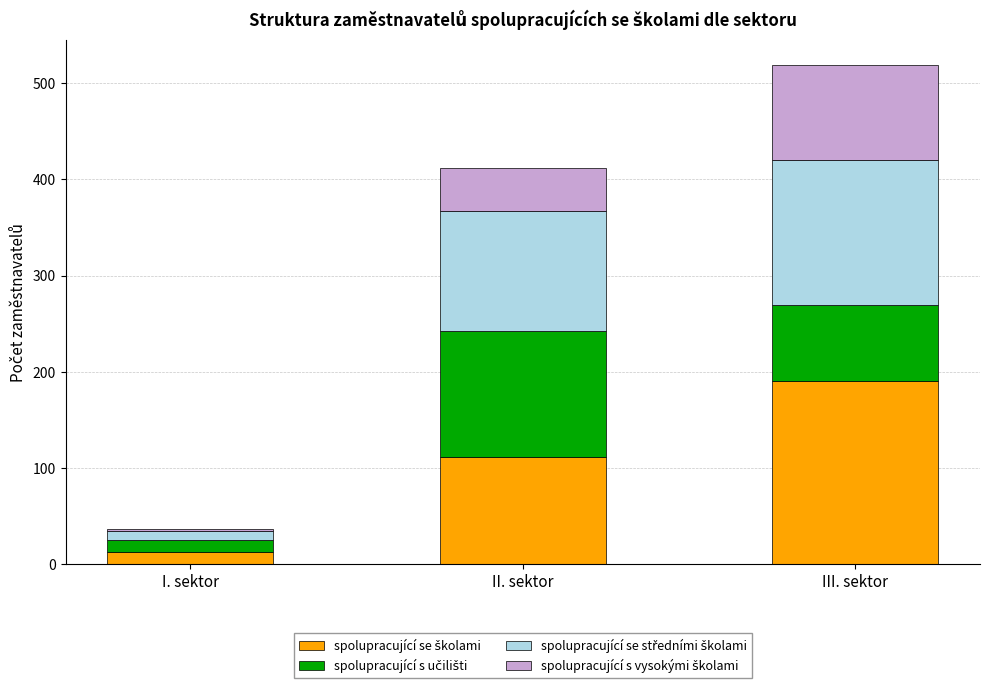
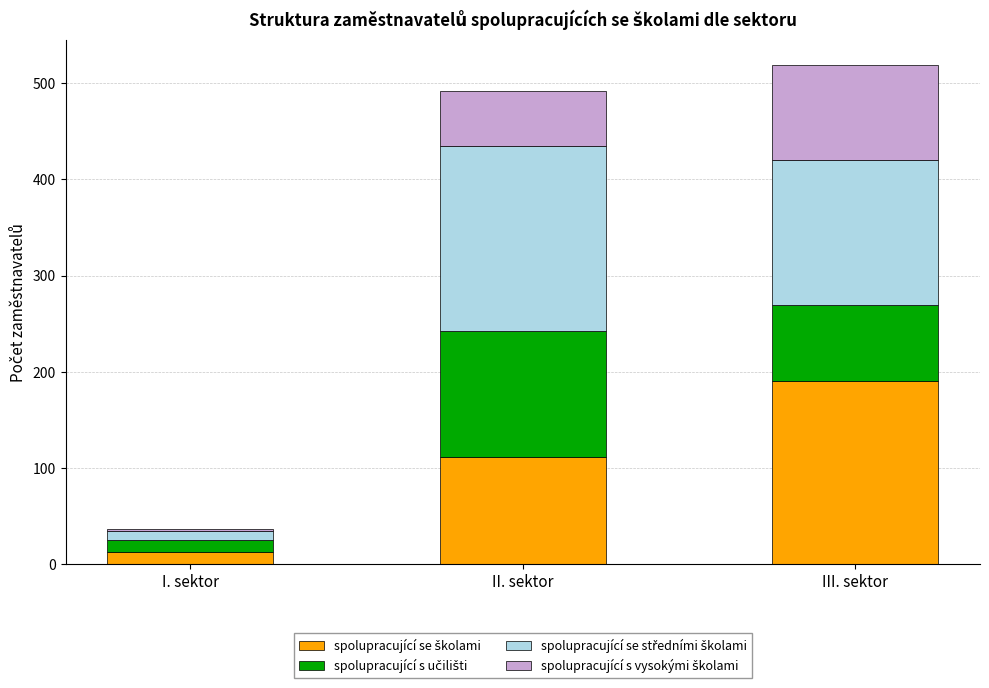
spolupracující se středními školami, II. sektor: 130 -> 190
spolupracující s vysokými školami, II. sektor: 50 -> 60
